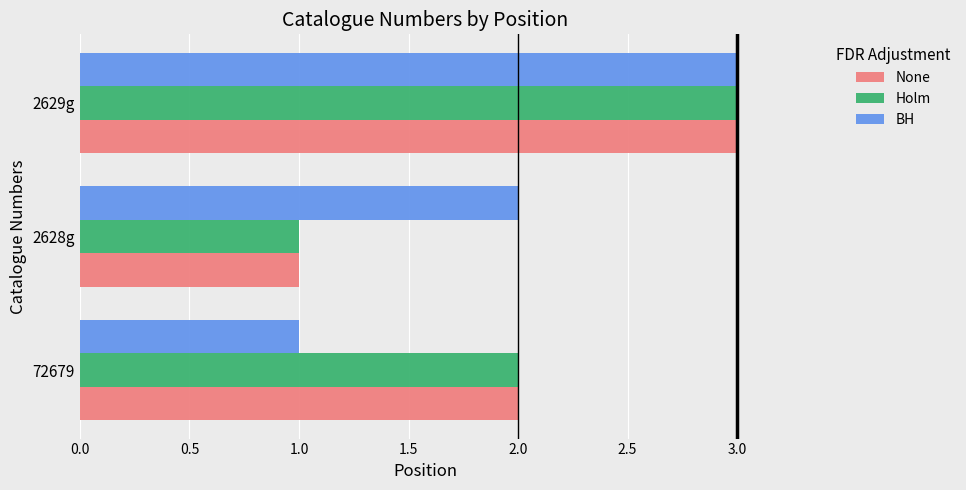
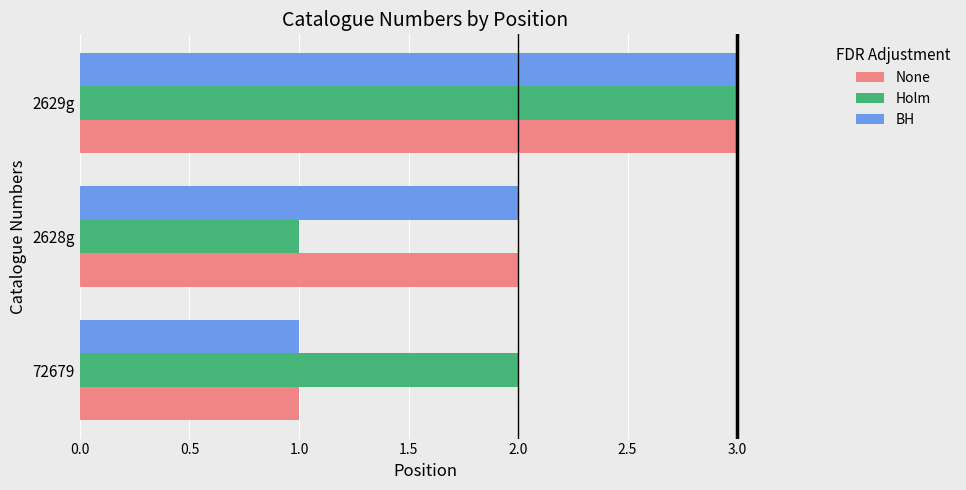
None, 2628g: 1 -> 2
None, 72679: 2 -> 1
